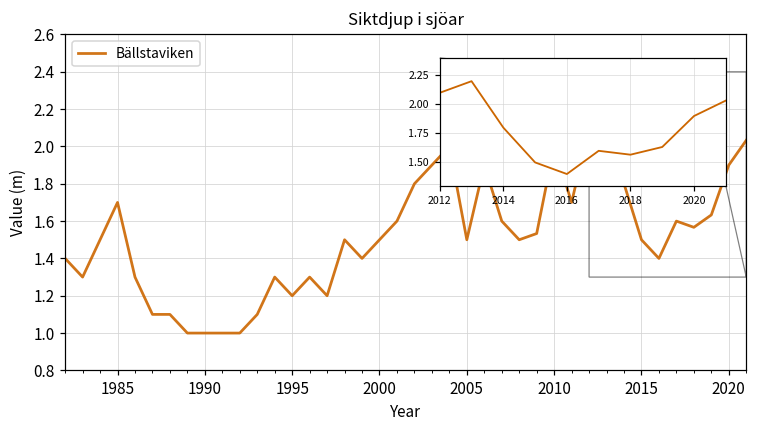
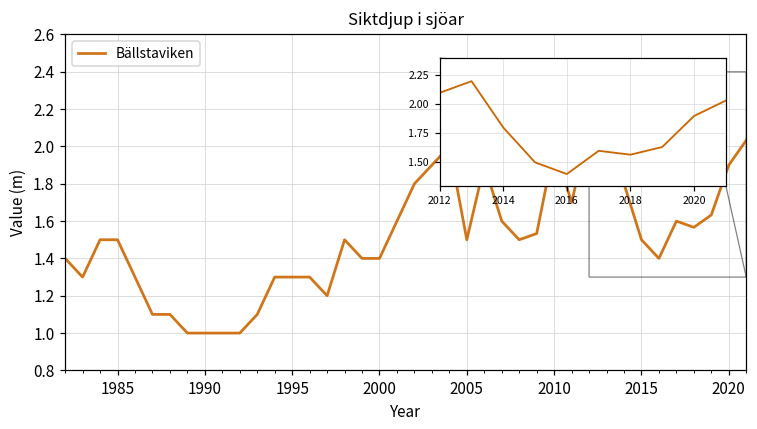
1985: 1.7 -> 1.5
1995: 1.2 -> 1.3
2000: 1.5 -> 1.4
